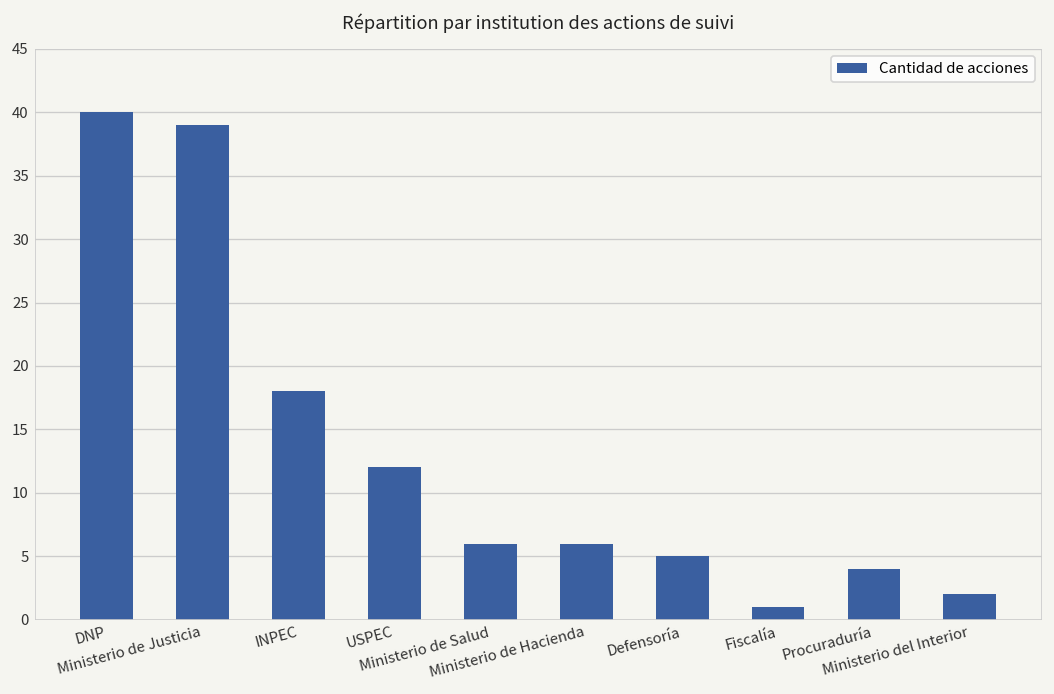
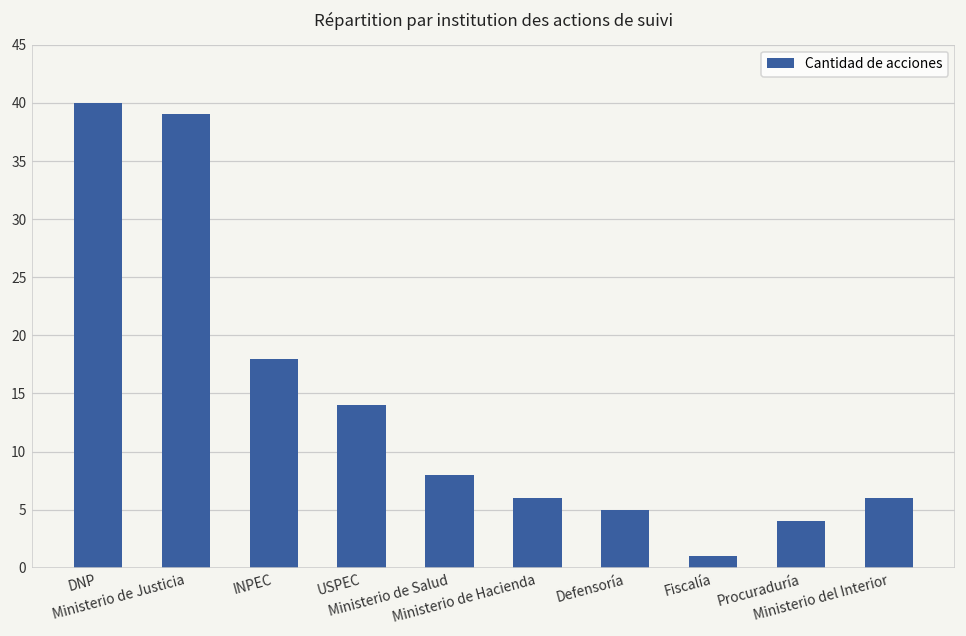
USPEC: 12 -> 14
Ministerio de Salud: 6 -> 8
Ministerio del Interior: 2 -> 6
